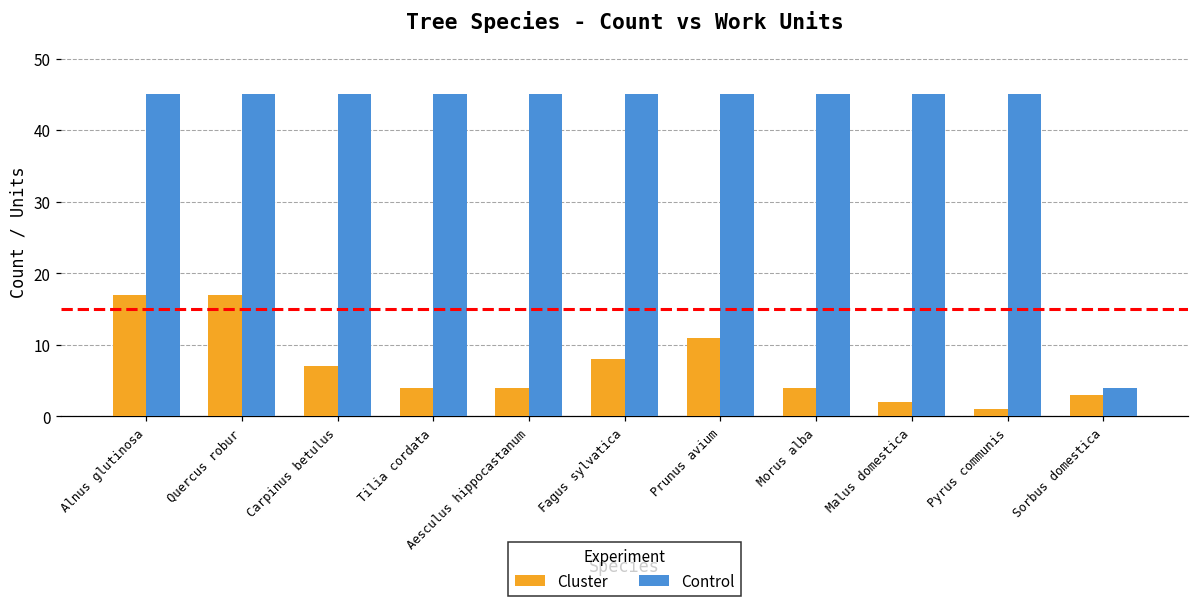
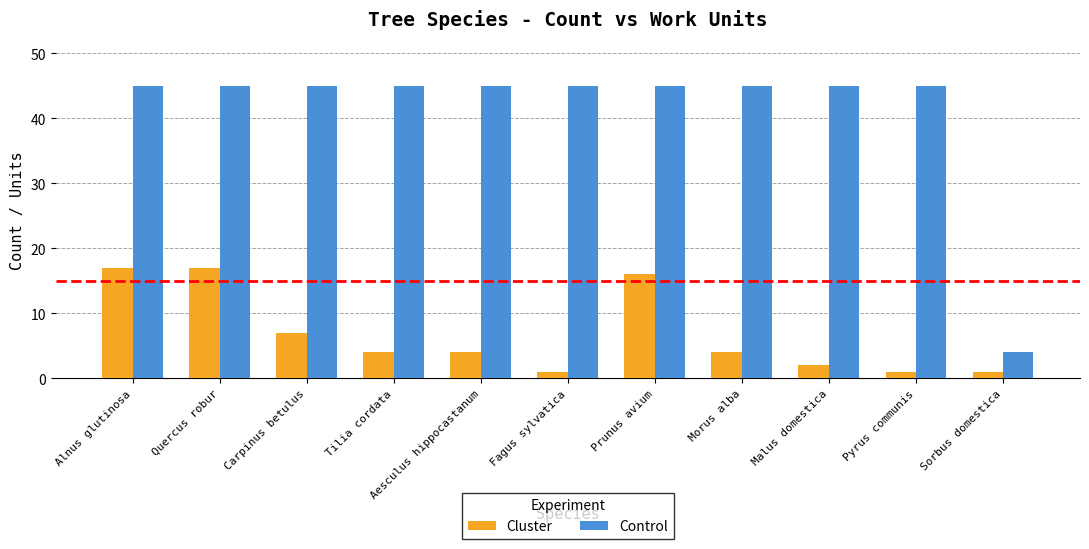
Cluster, Fagus sylvatica: 8 -> 1
Cluster, Prunus avium: 11 -> 16
Cluster, Sorbus domestica: 3 -> 1
